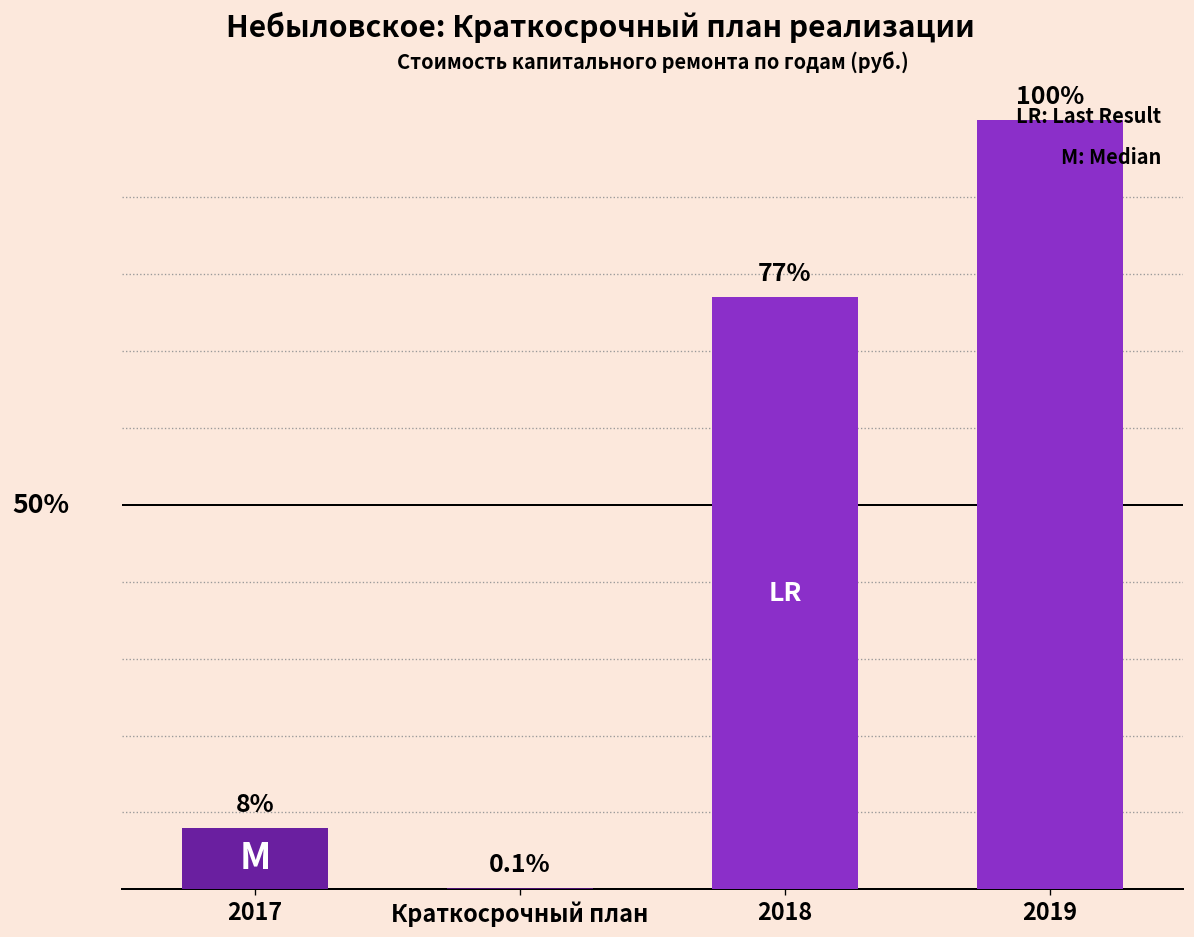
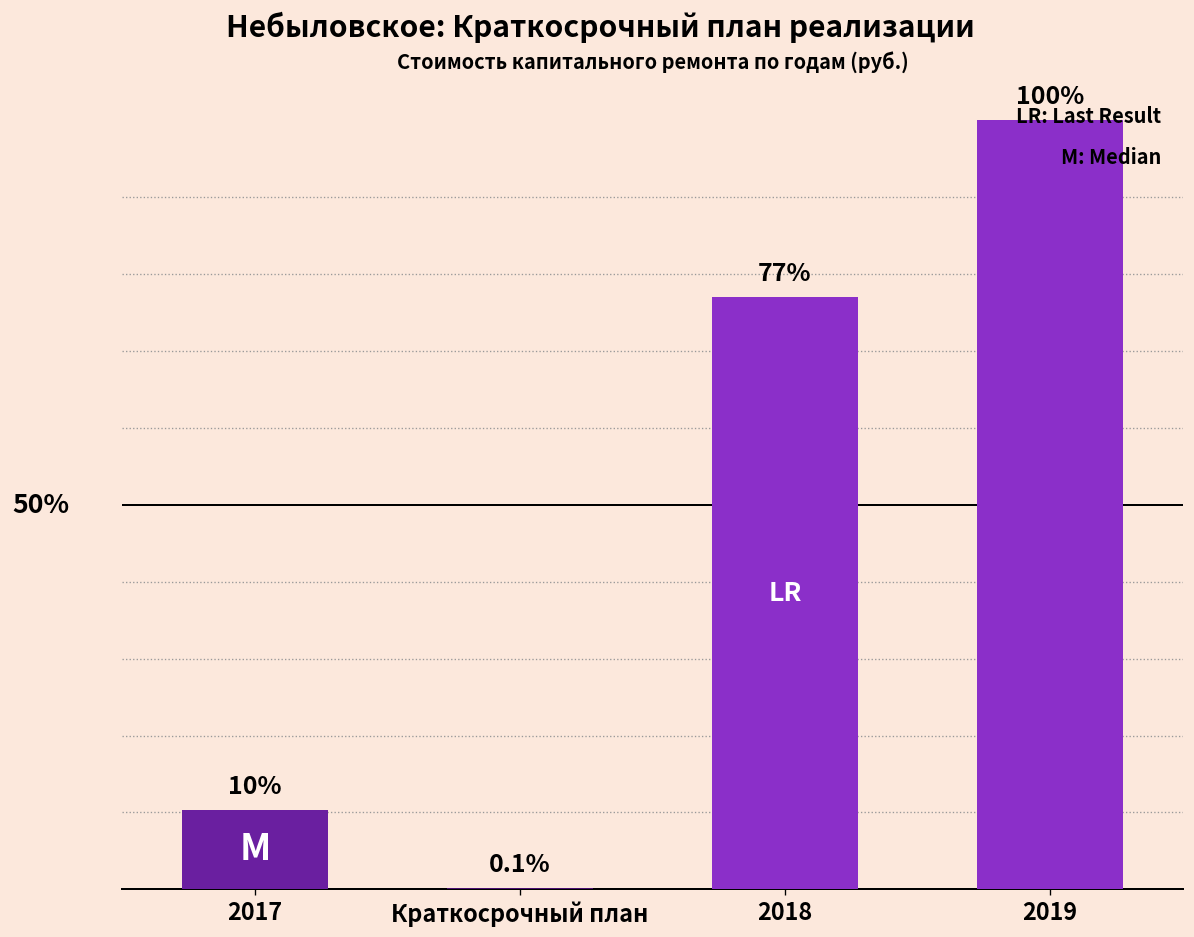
2017: 8% -> 10%
